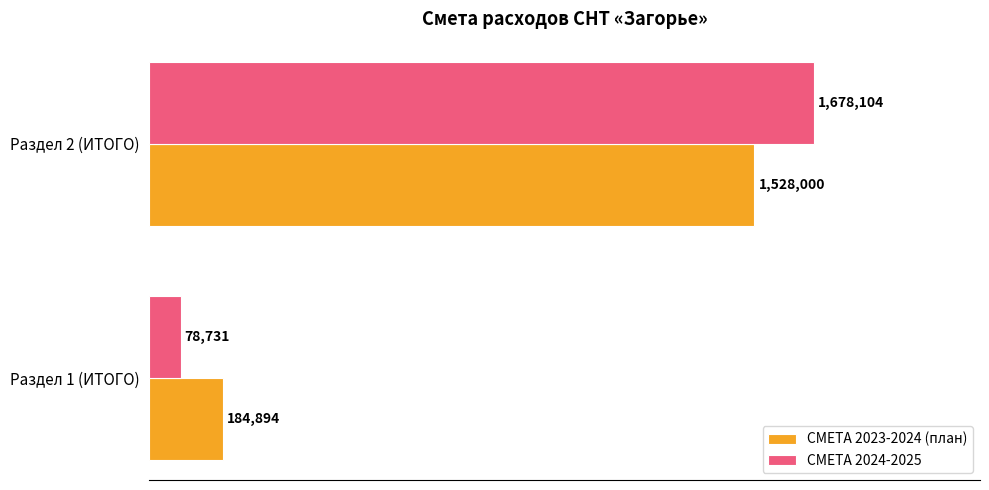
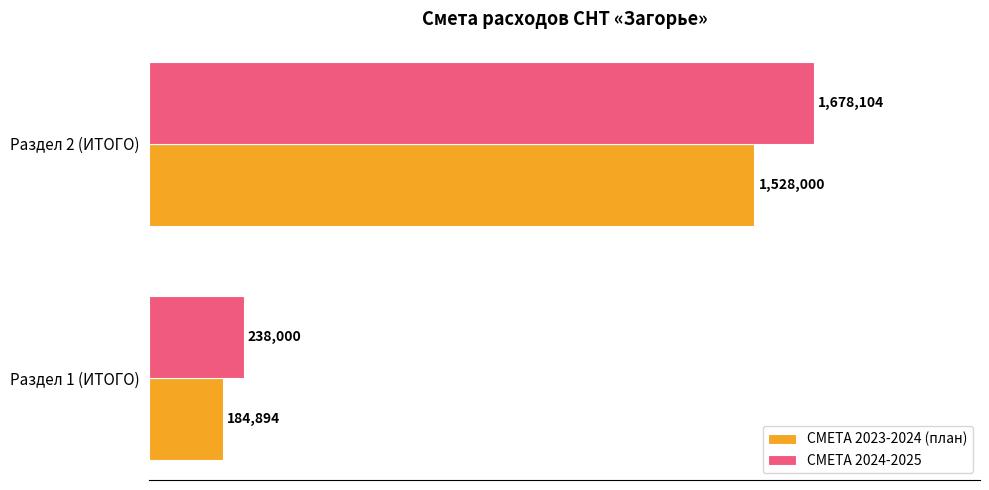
СМЕТА 2024-2025, Раздел 1 (ИТОГО): 78,731 -> 238,000
